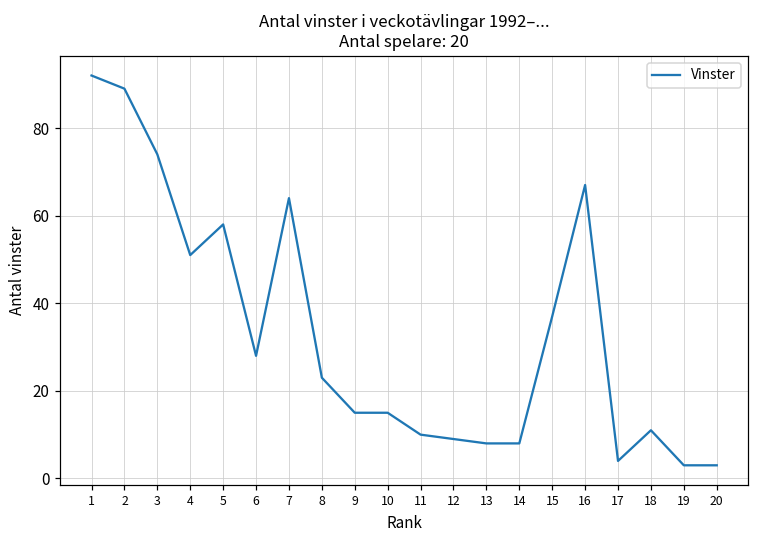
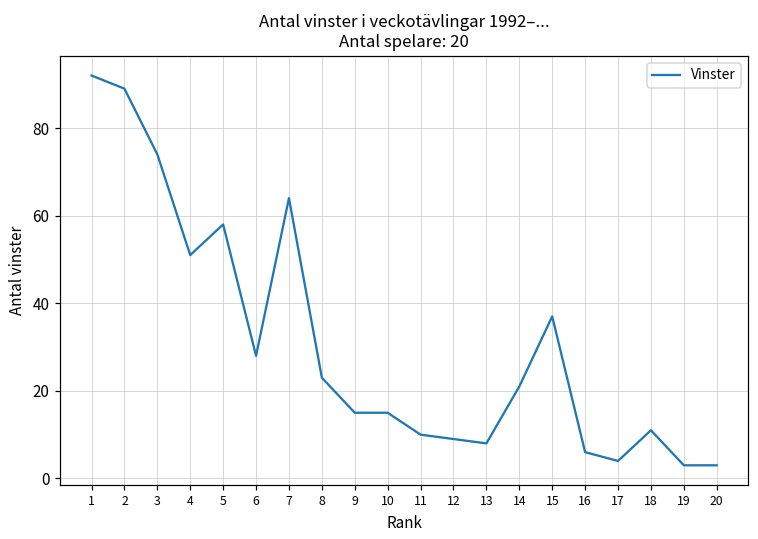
14: 8 -> 21
16: 67 -> 6
